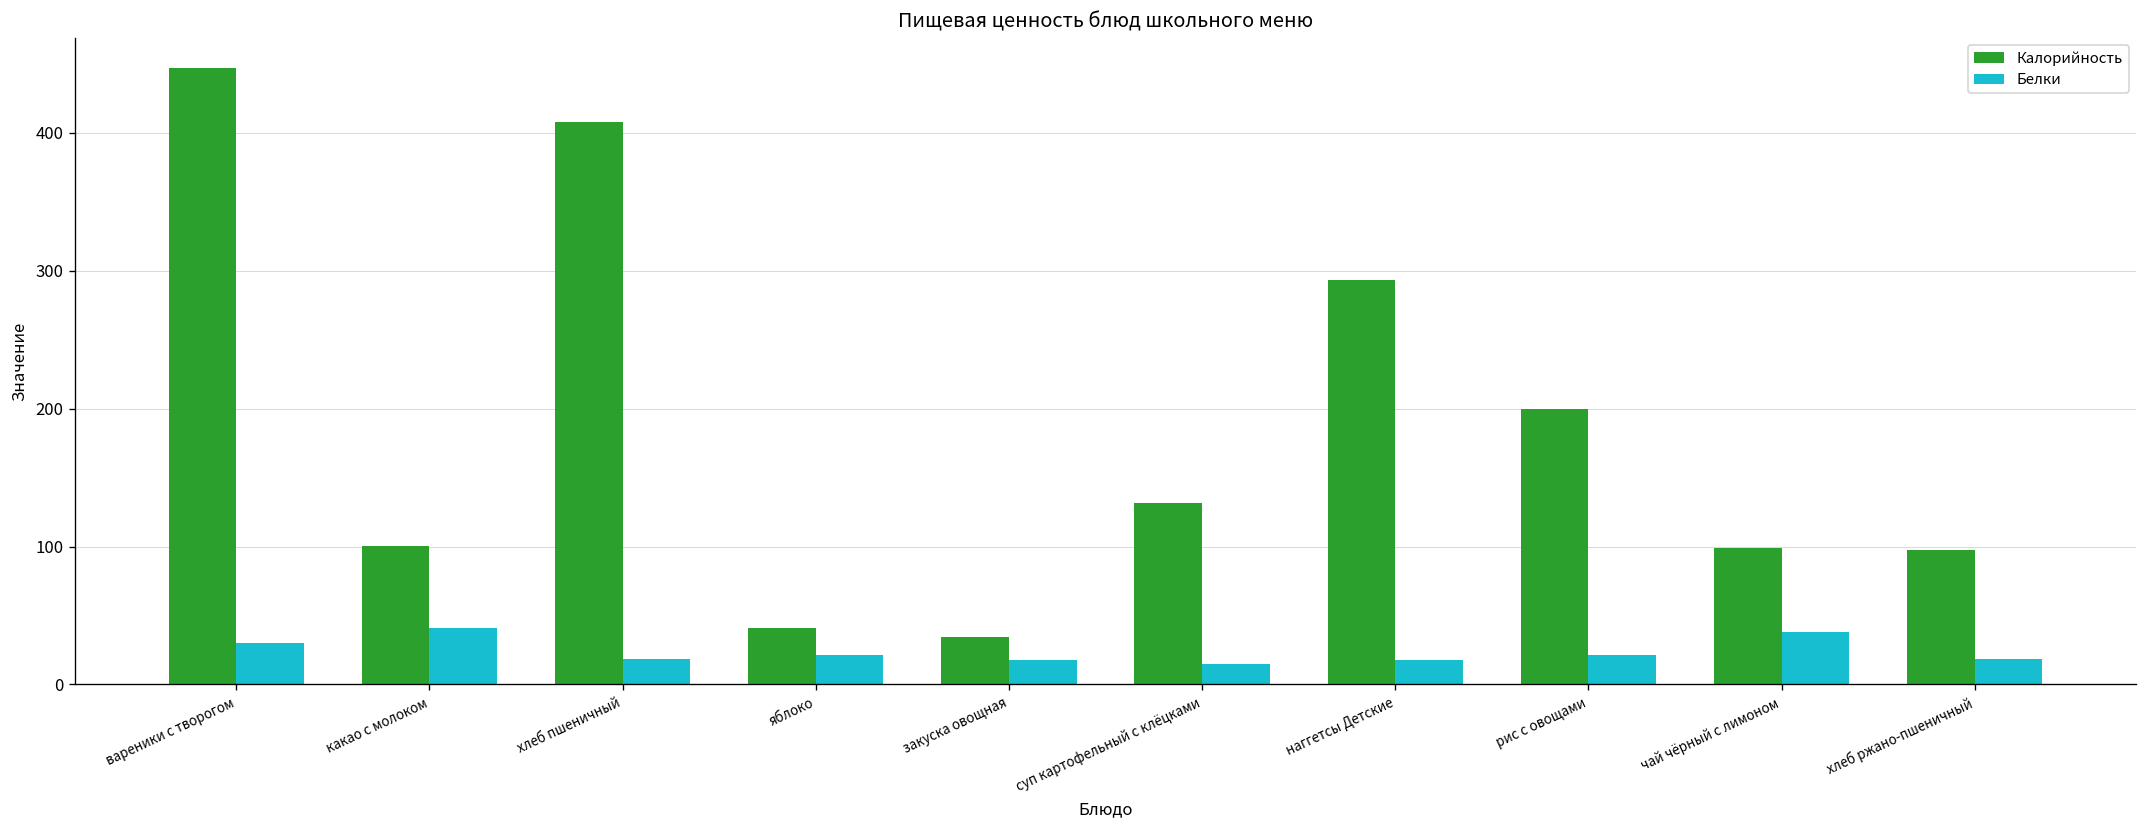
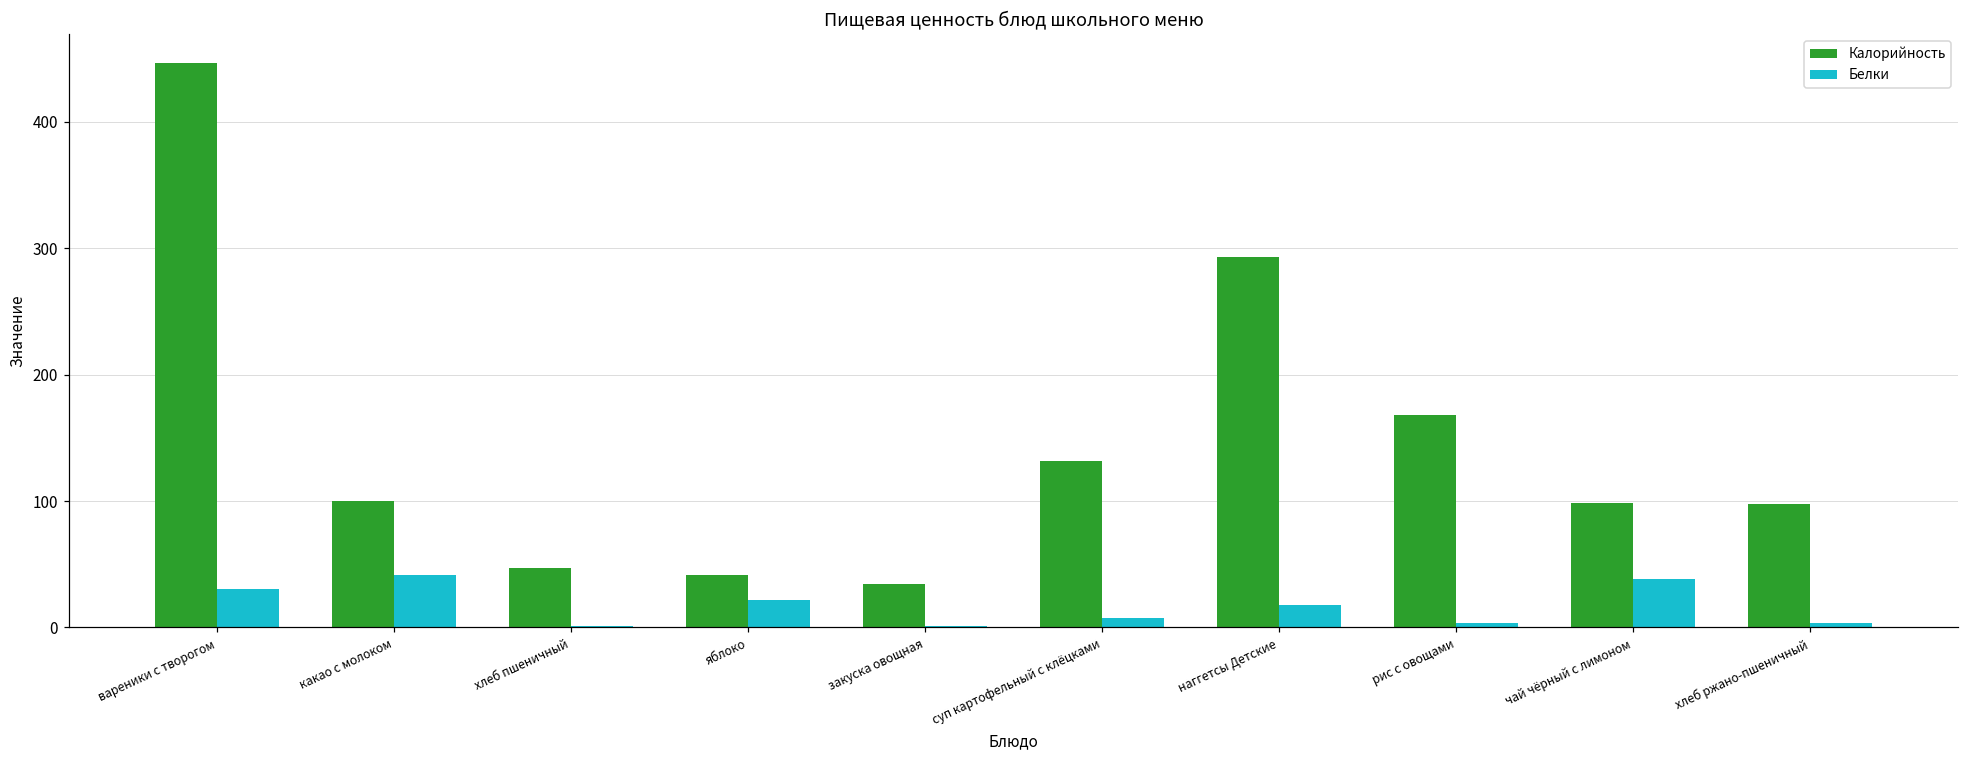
Калорийность, хлеб пшеничный: 408 -> 47
Белки, хлеб пшеничный: 18 -> 2
Белки, закуска овощная: 18 -> 1
Белки, суп картофельный с клёцками: 15 -> 7
Калорийность, рис с овощами: 200 -> 168
Белки, рис с овощами: 22 -> 3
Белки, хлеб ржано-пшеничный: 19 -> 3
